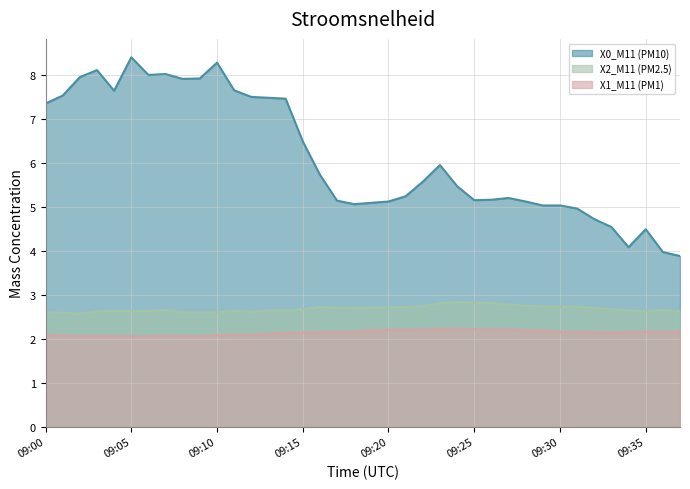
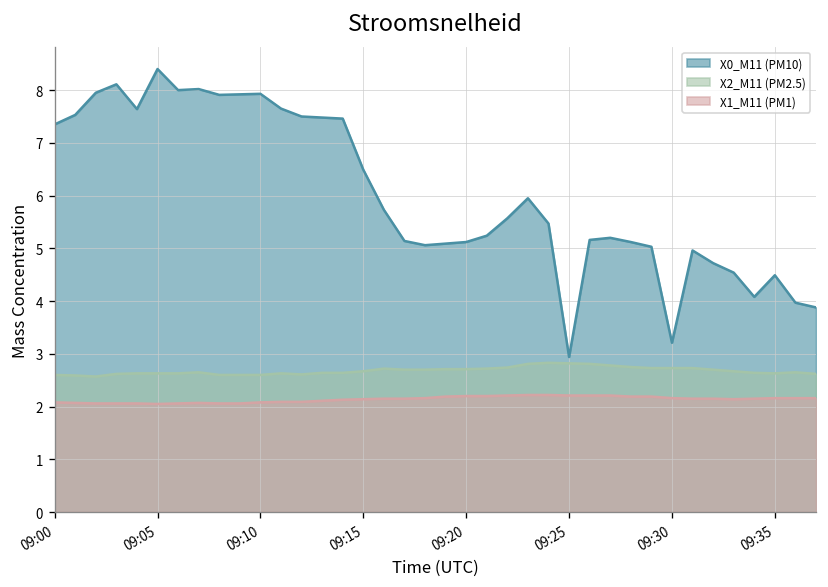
X0_M11 (PM10), 09:10: 8.3 -> 7.9
X0_M11 (PM10), 09:25: 5.2 -> 2.9
X0_M11 (PM10), 09:30: 5.0 -> 3.2
